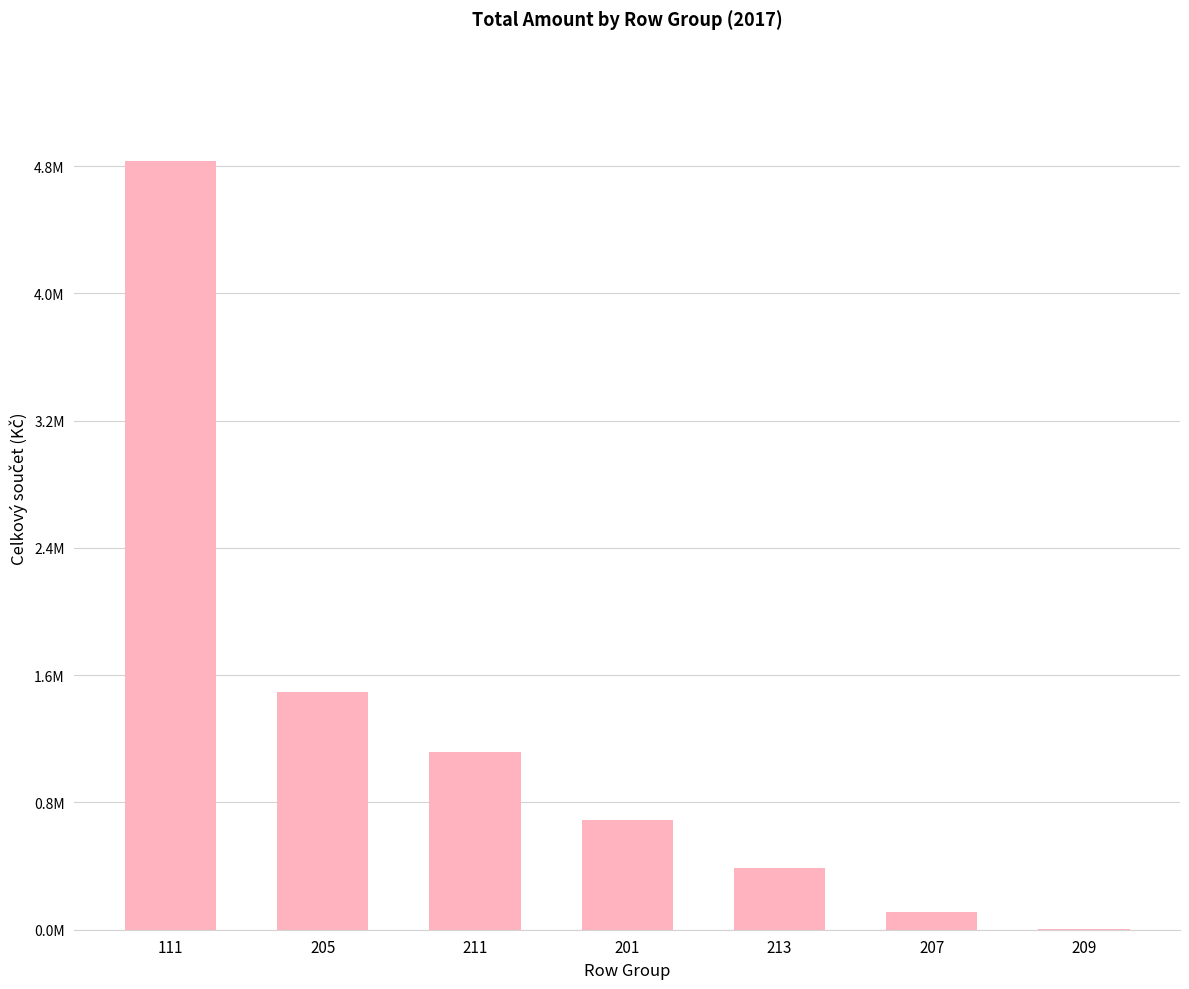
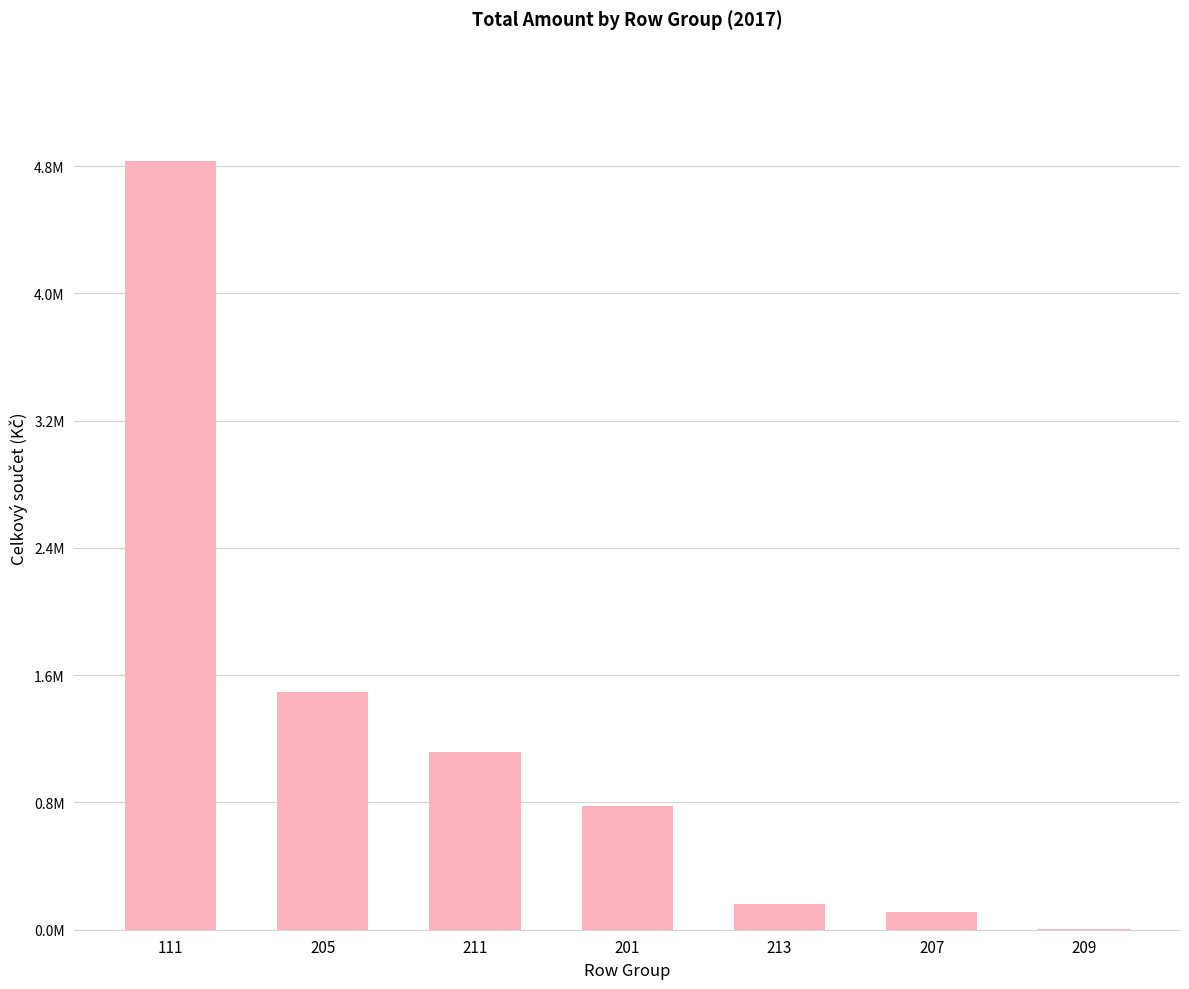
201: 690000 -> 780000
213: 390000 -> 160000
